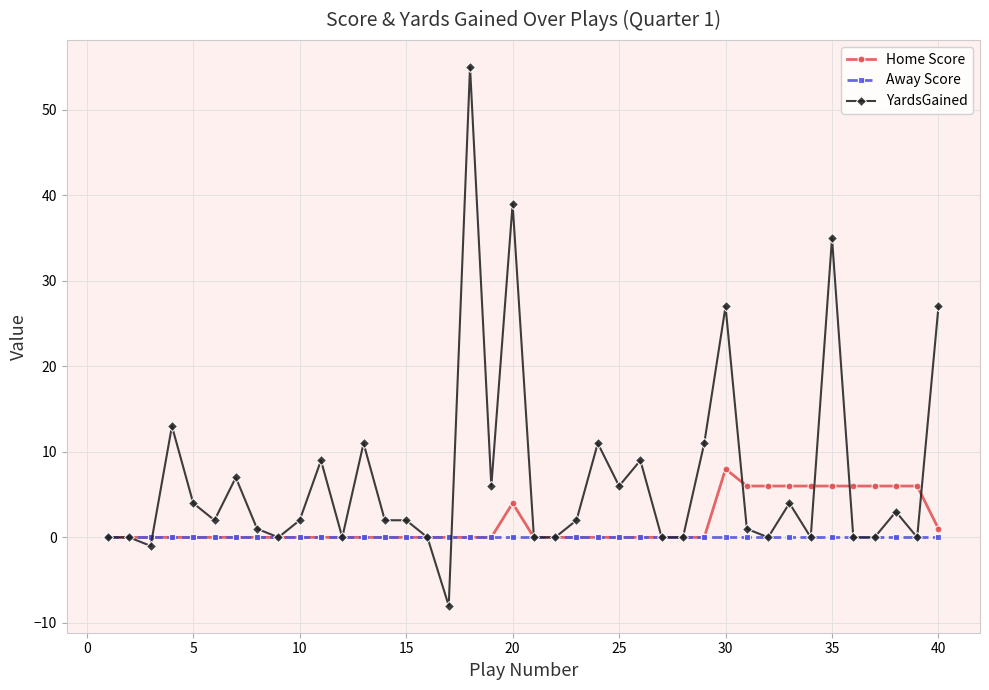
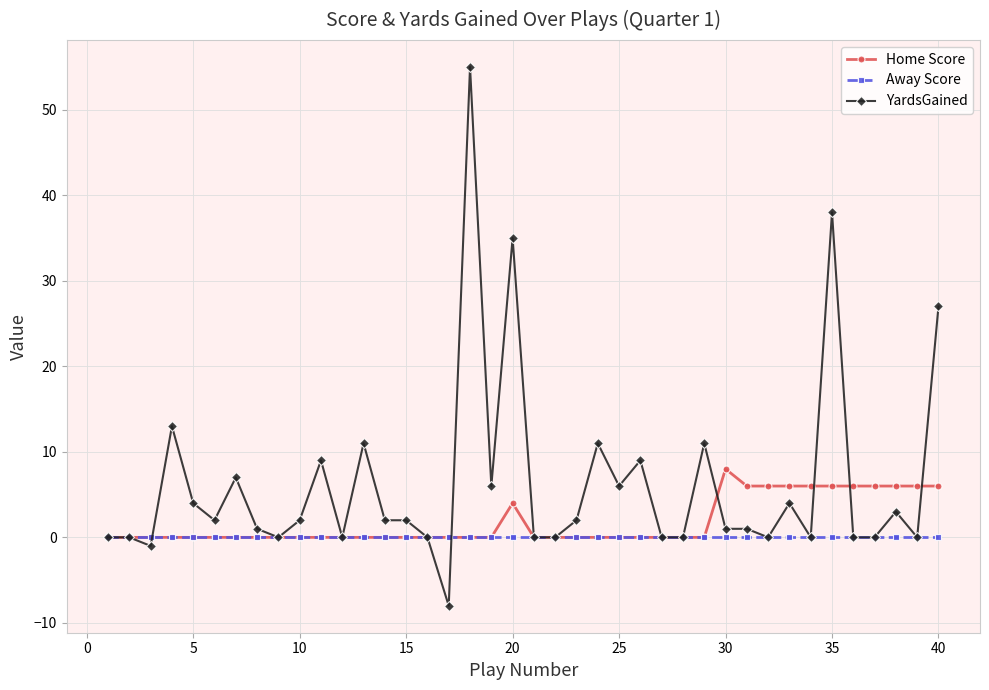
YardsGained, 20: 39 -> 35
YardsGained, 30: 27 -> 1
YardsGained, 35: 35 -> 38
Home Score, 40: 1 -> 6
